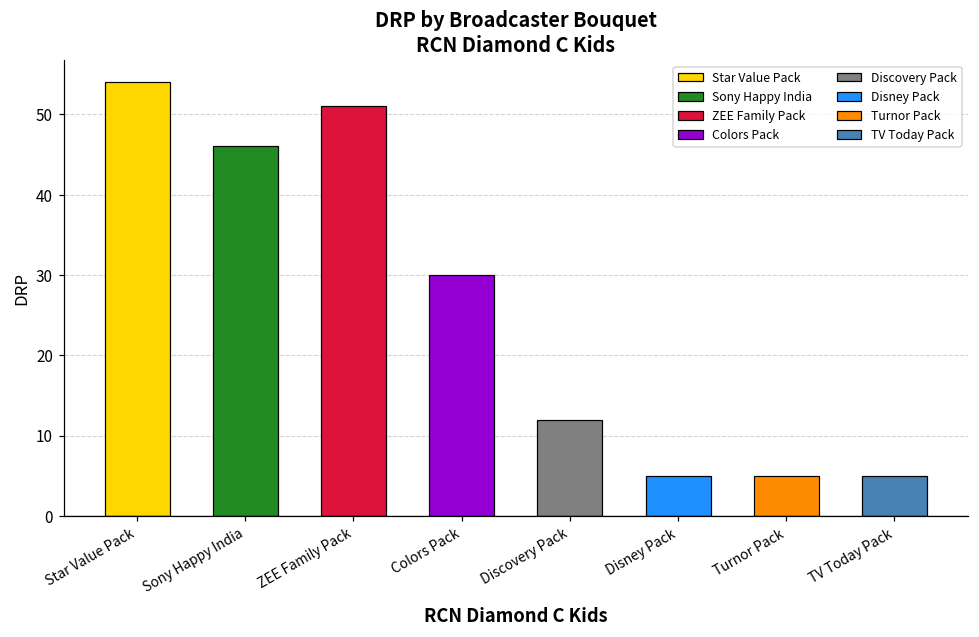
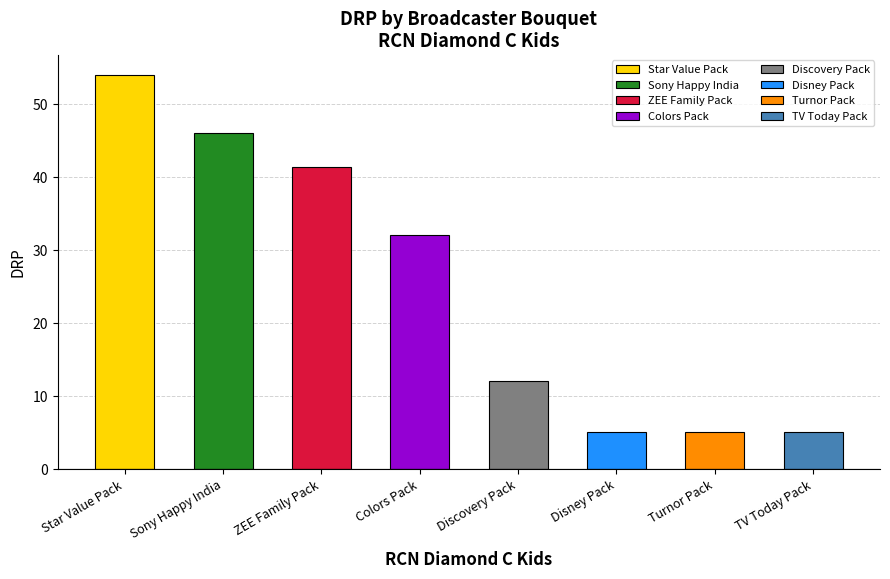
ZEE Family Pack: 51 -> 41
Colors Pack: 30 -> 32
